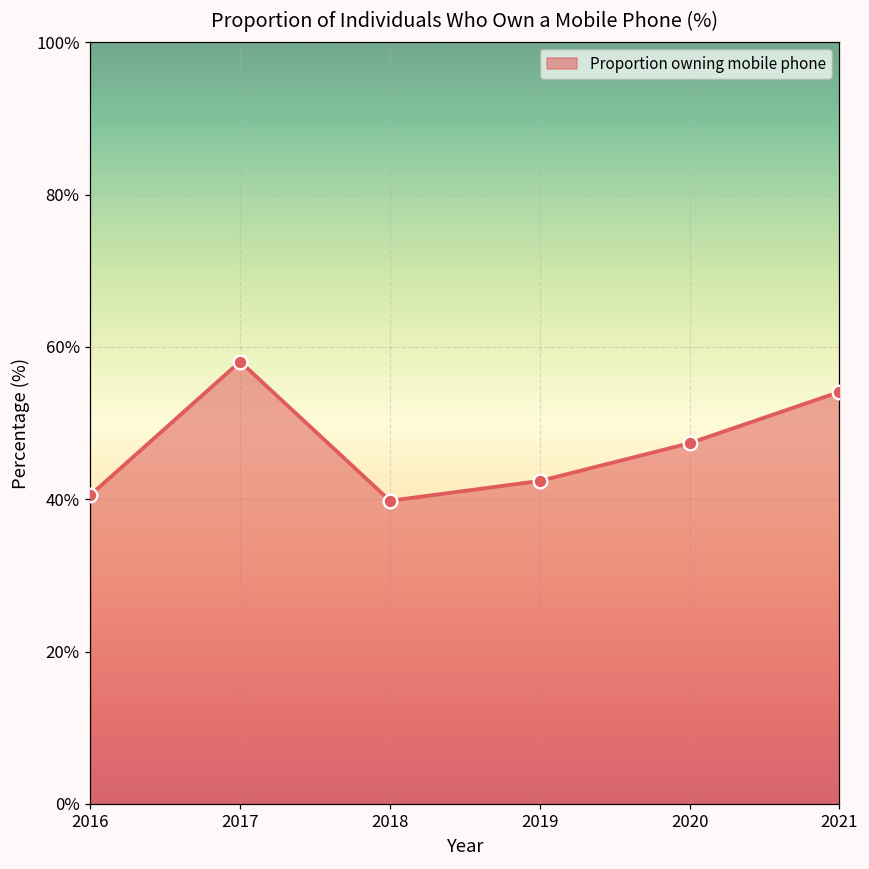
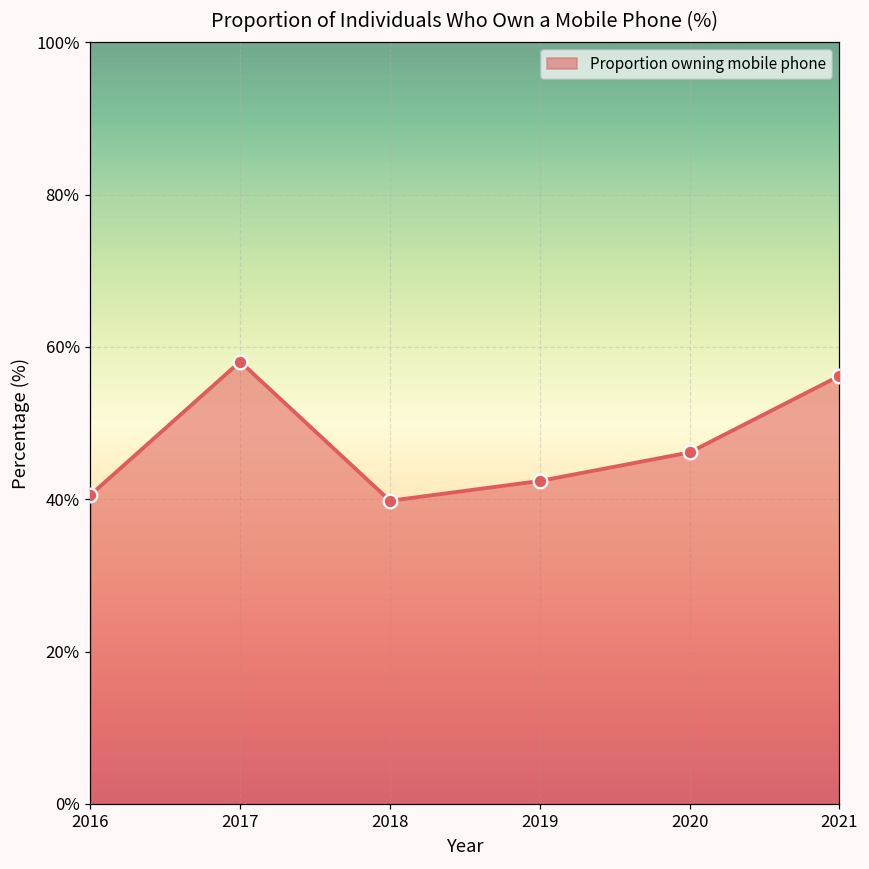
2020: 47% -> 46%
2021: 54% -> 56%
